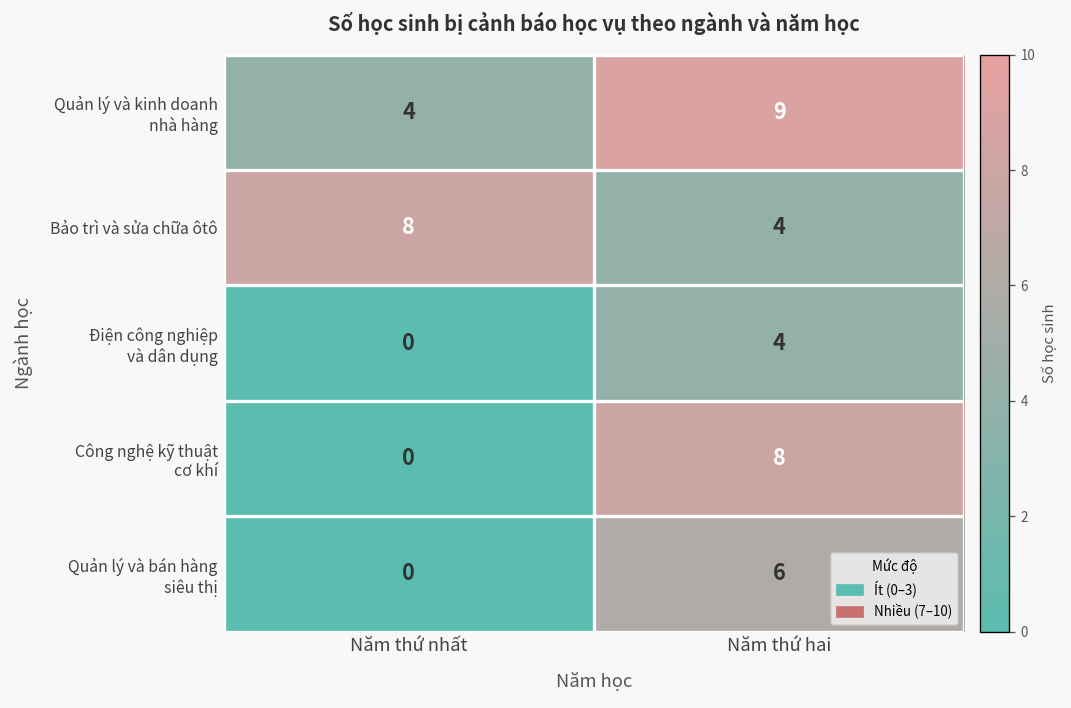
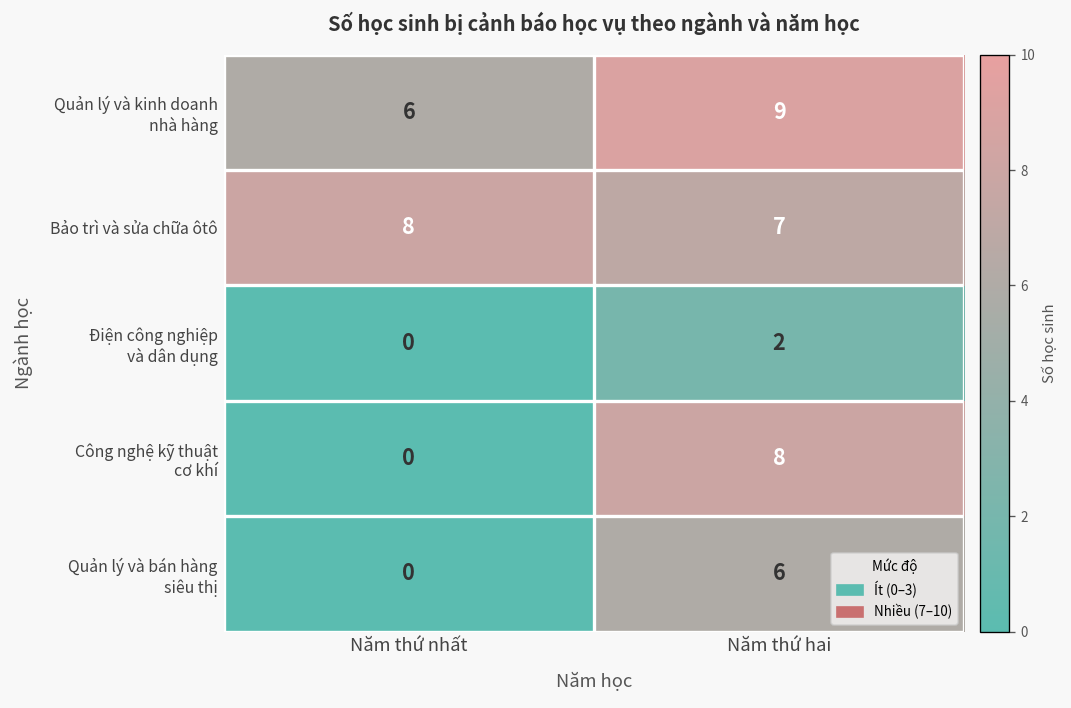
Quản lý và kinh doanh nhà hàng, Năm thứ nhất: 4 -> 6
Bảo trì và sửa chữa ôtô, Năm thứ hai: 4 -> 7
Điện công nghiệp và dân dụng, Năm thứ hai: 4 -> 2
